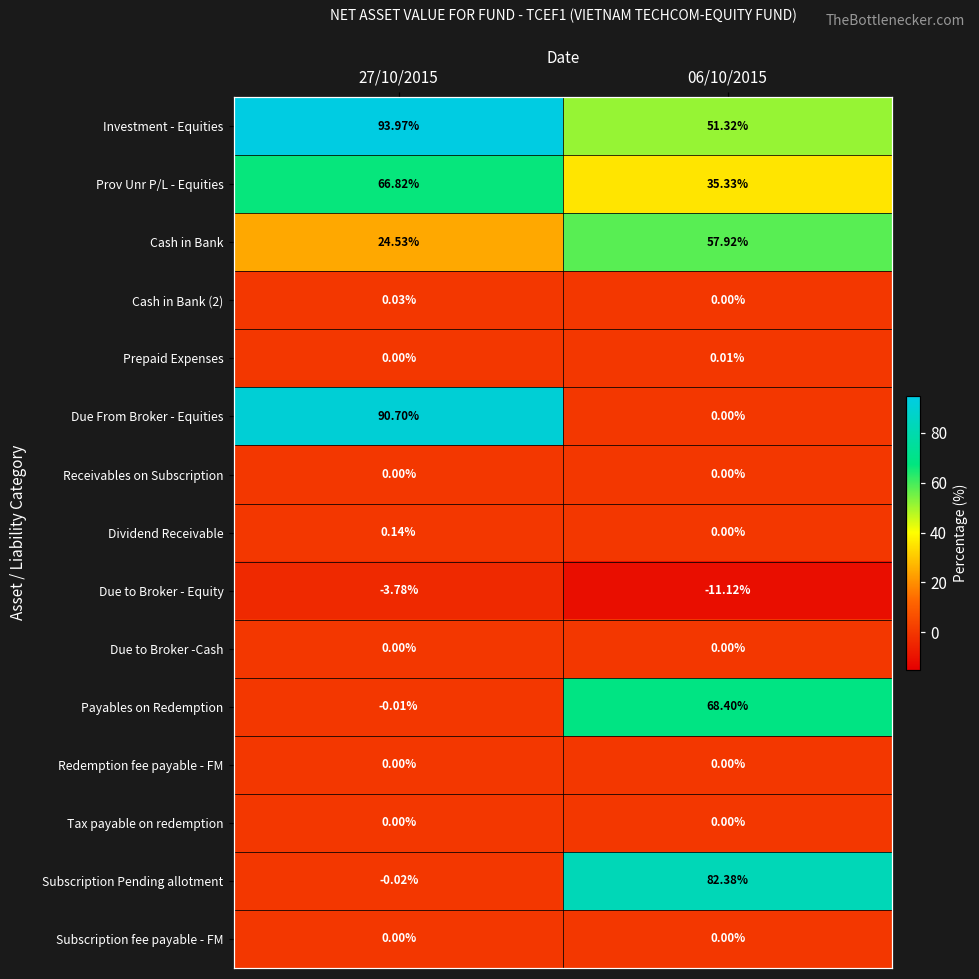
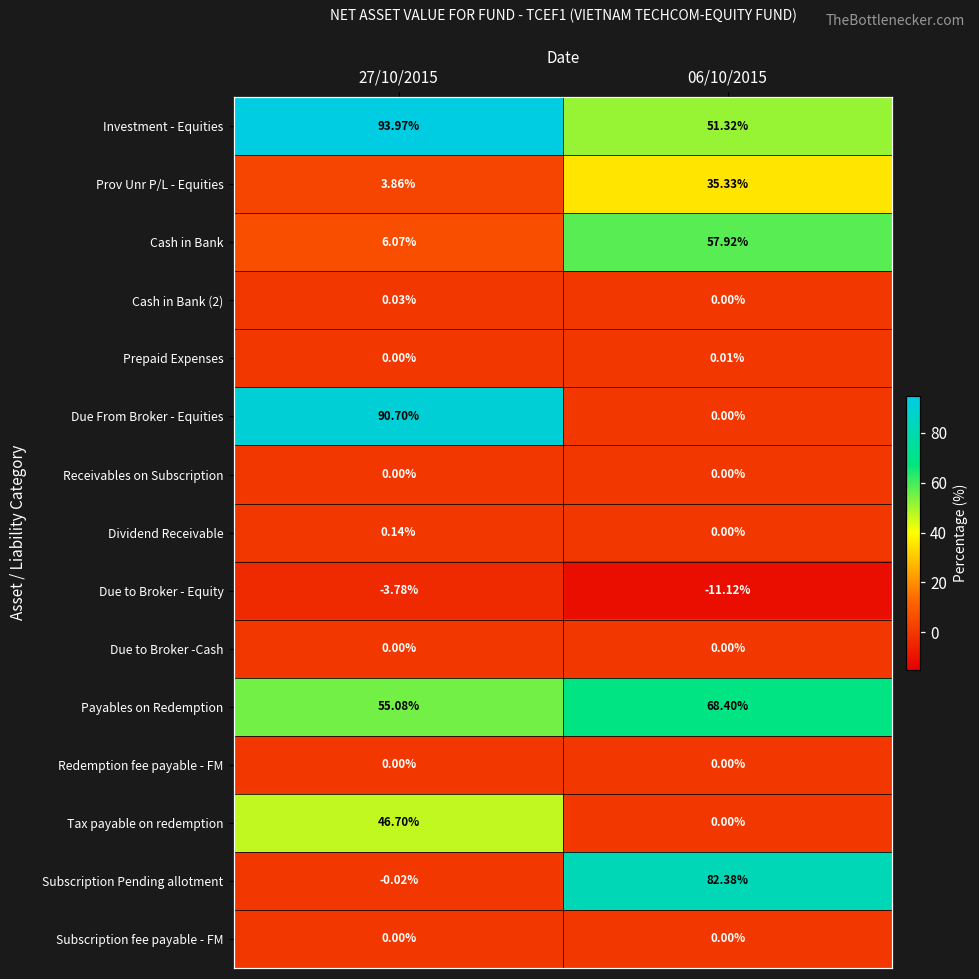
Prov Unr P/L - Equities, 27/10/2015: 66.82% -> 3.86%
Cash in Bank, 27/10/2015: 24.53% -> 6.07%
Payables on Redemption, 27/10/2015: -0.01% -> 55.08%
Tax payable on redemption, 27/10/2015: 0.00% -> 46.70%
